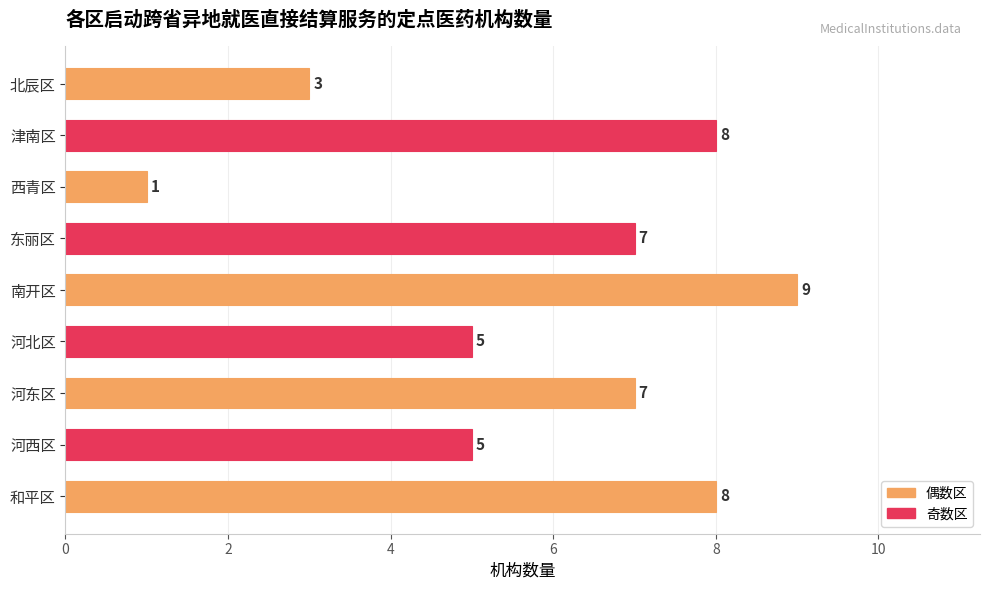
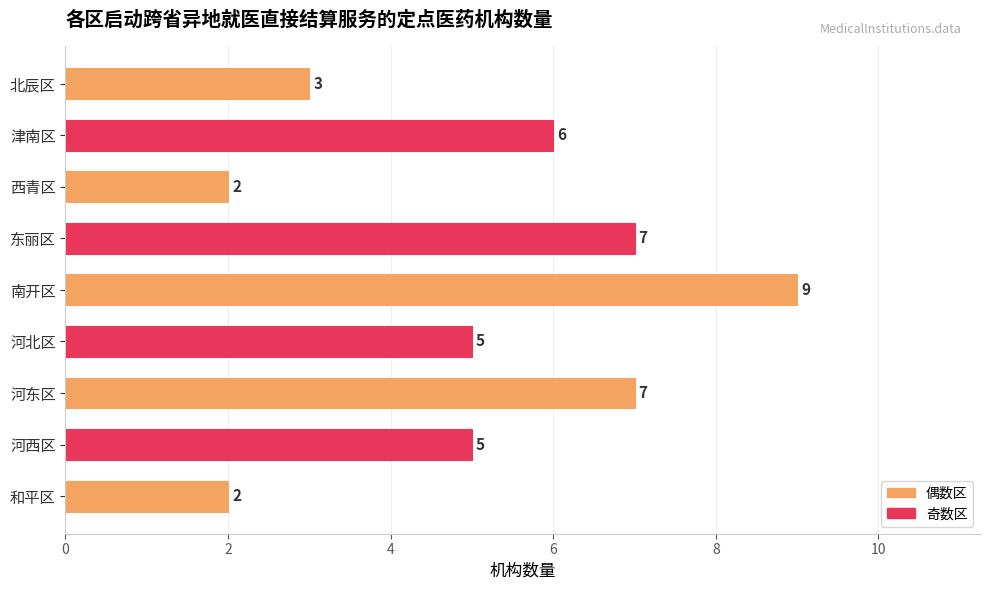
津南区: 8 -> 6
西青区: 1 -> 2
和平区: 8 -> 2
